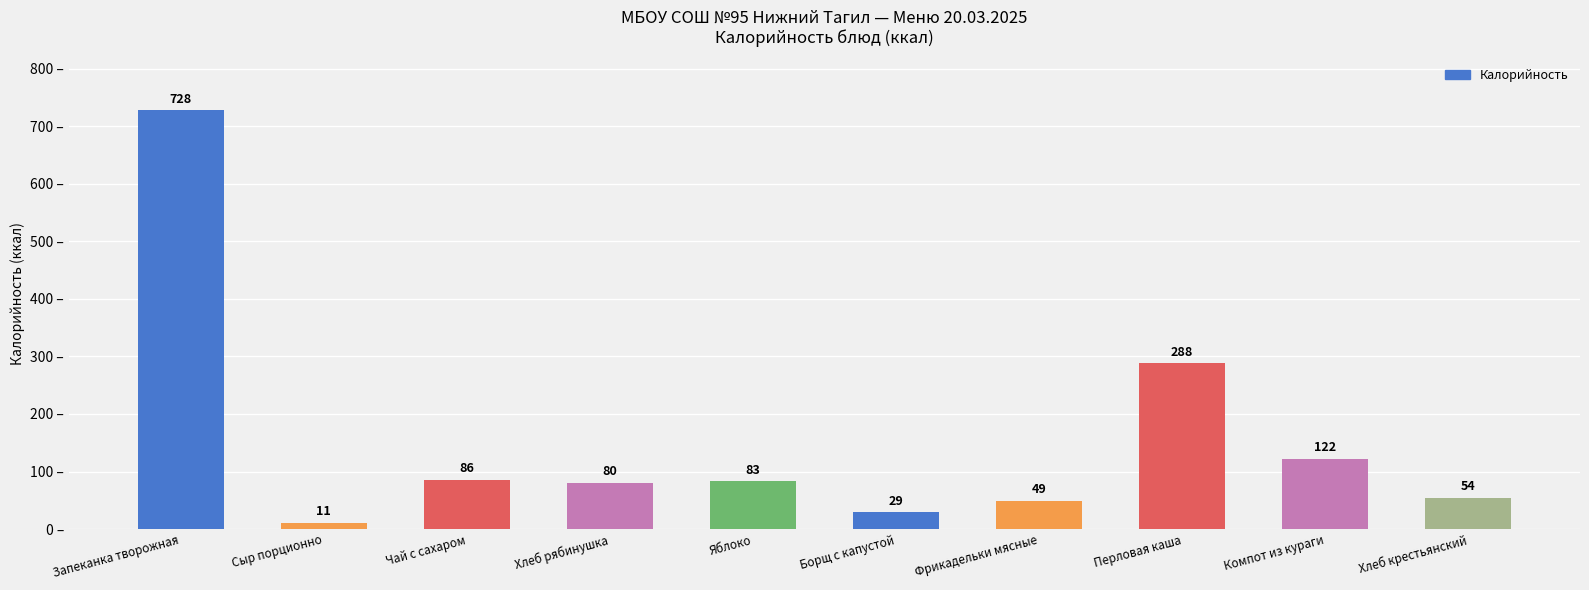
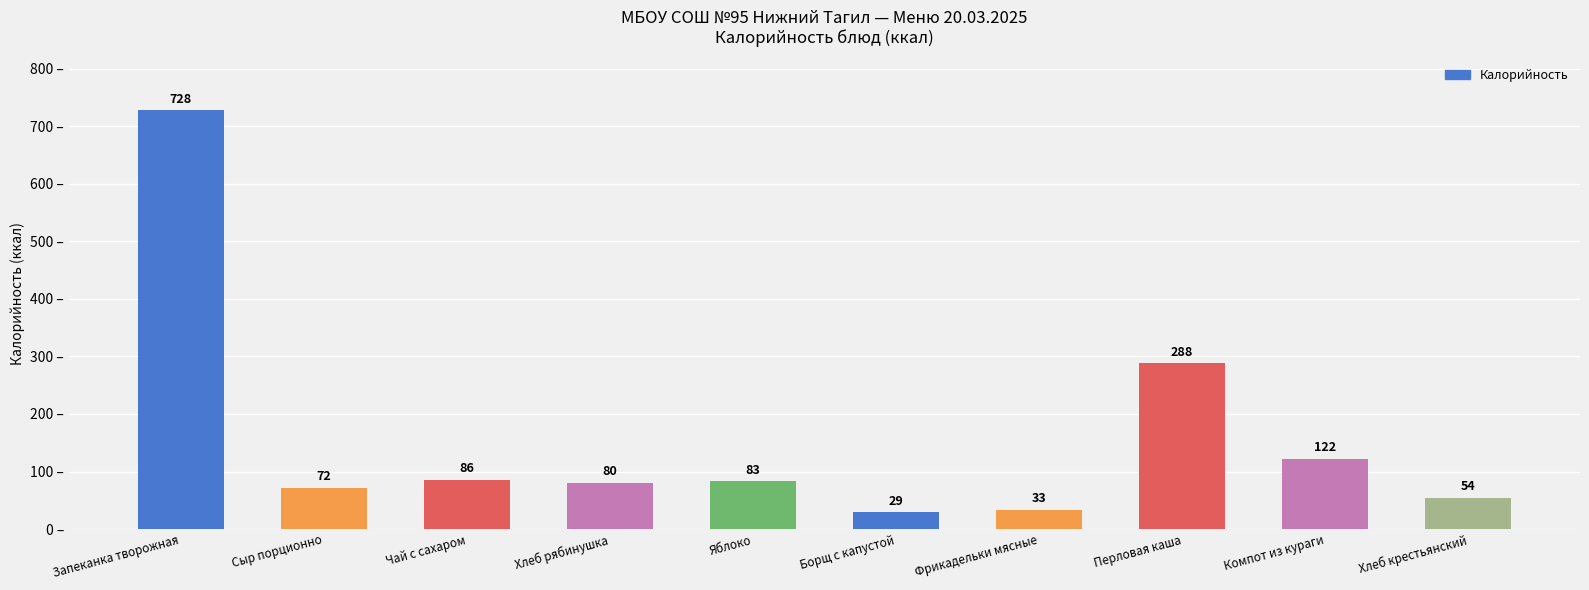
Сыр порционно: 11 -> 72
Фрикадельки мясные: 49 -> 33
